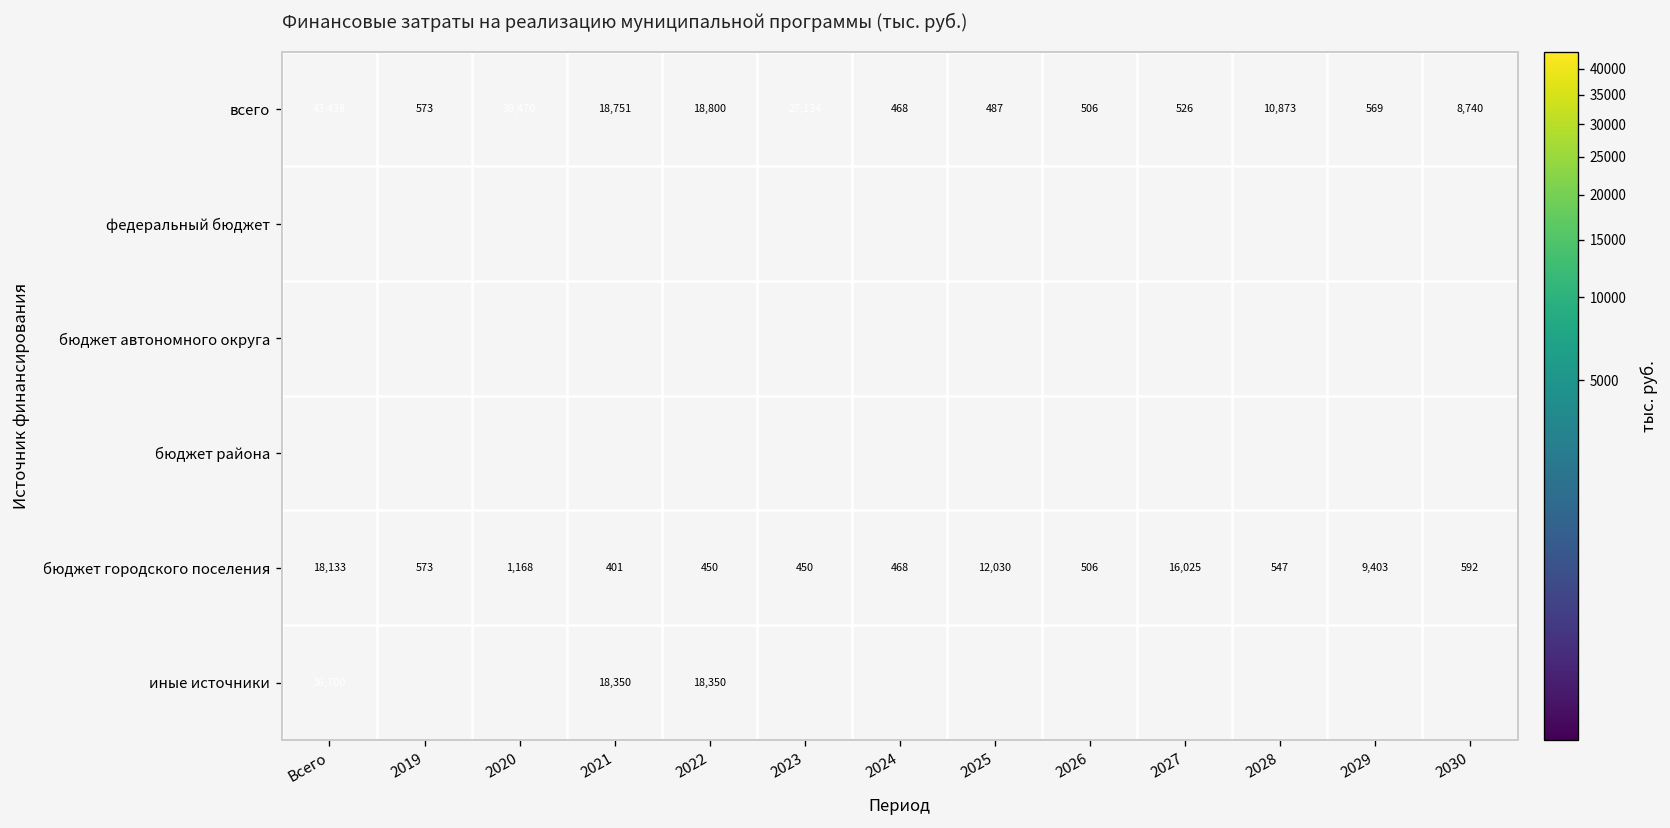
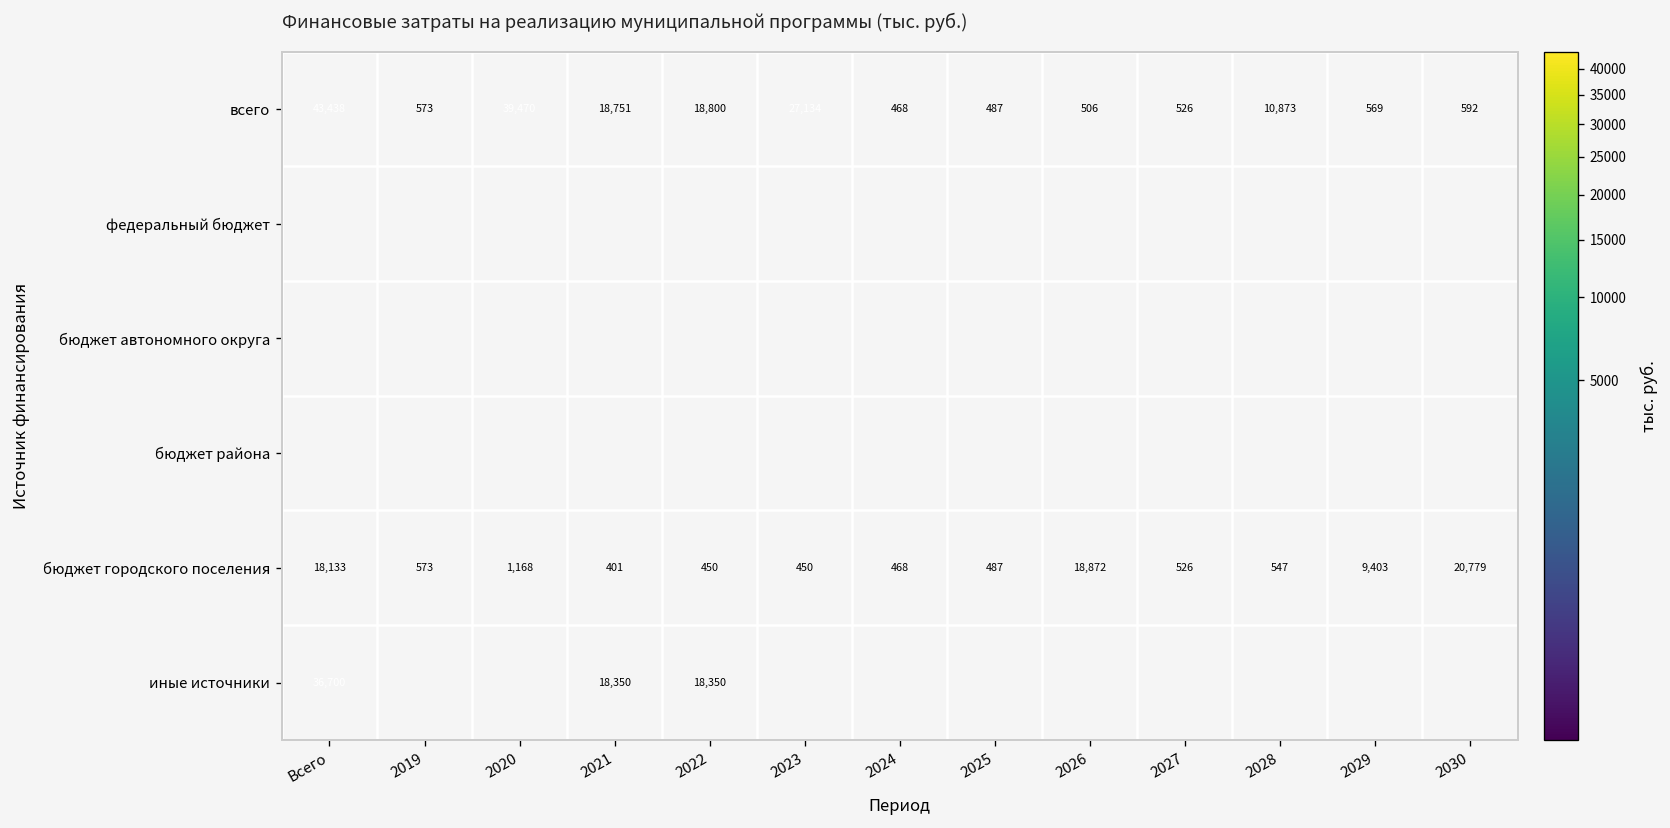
всего, 2030: 8,740 -> 592
бюджет городского поселения, 2025: 12,030 -> 487
бюджет городского поселения, 2026: 506 -> 18,872
бюджет городского поселения, 2027: 16,025 -> 526
бюджет городского поселения, 2030: 592 -> 20,779
